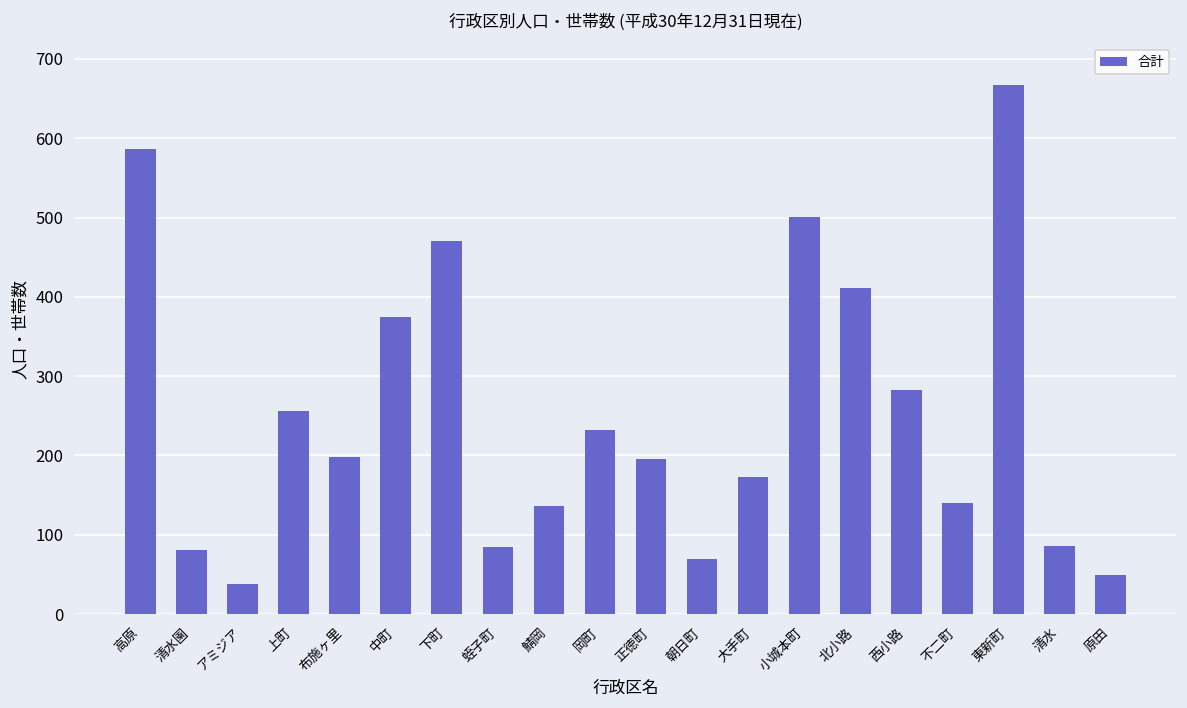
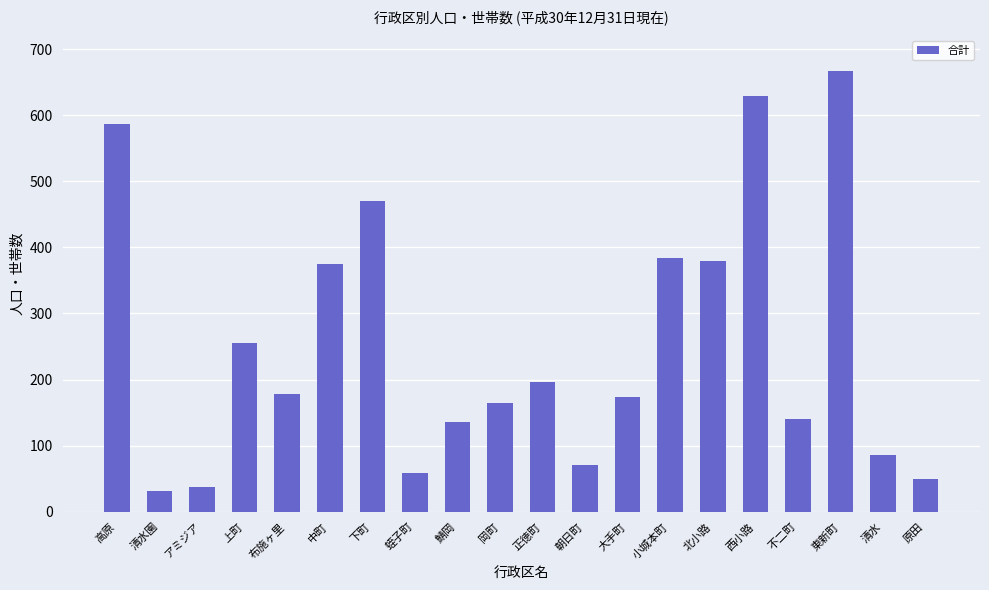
清水園: 80 -> 30
布施ヶ里: 200 -> 180
蛭子町: 80 -> 60
岡町: 230 -> 170
小城本町: 500 -> 380
北小路: 410 -> 380
西小路: 280 -> 630
